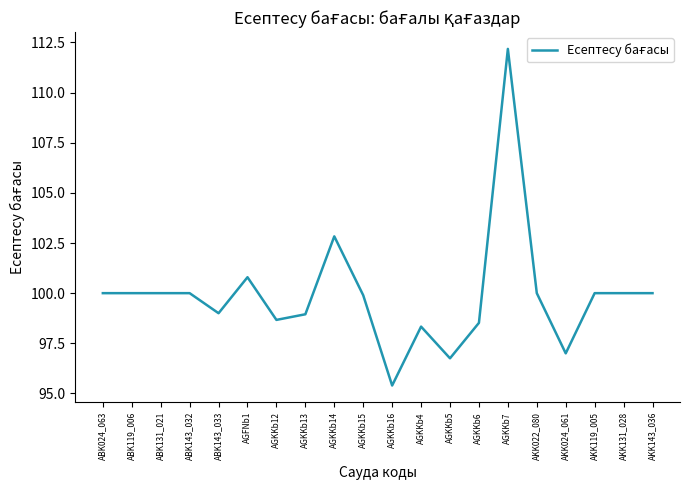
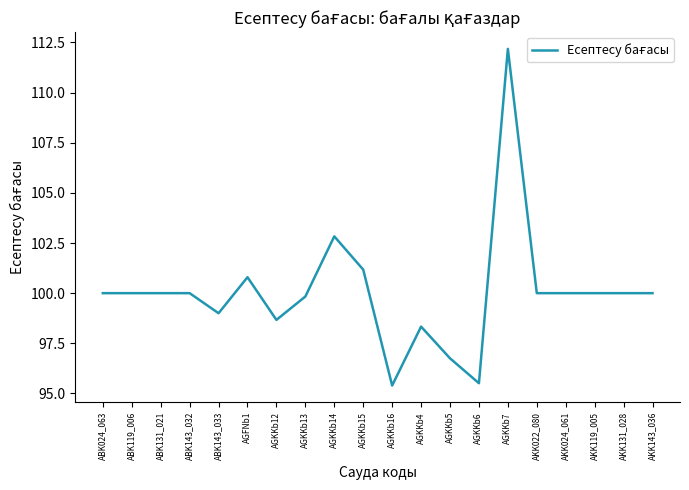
AGKKb13: 98.9 -> 99.8
AGKKb15: 99.9 -> 101.2
AGKKb6: 98.5 -> 95.5
AKK024_061: 97 -> 100
